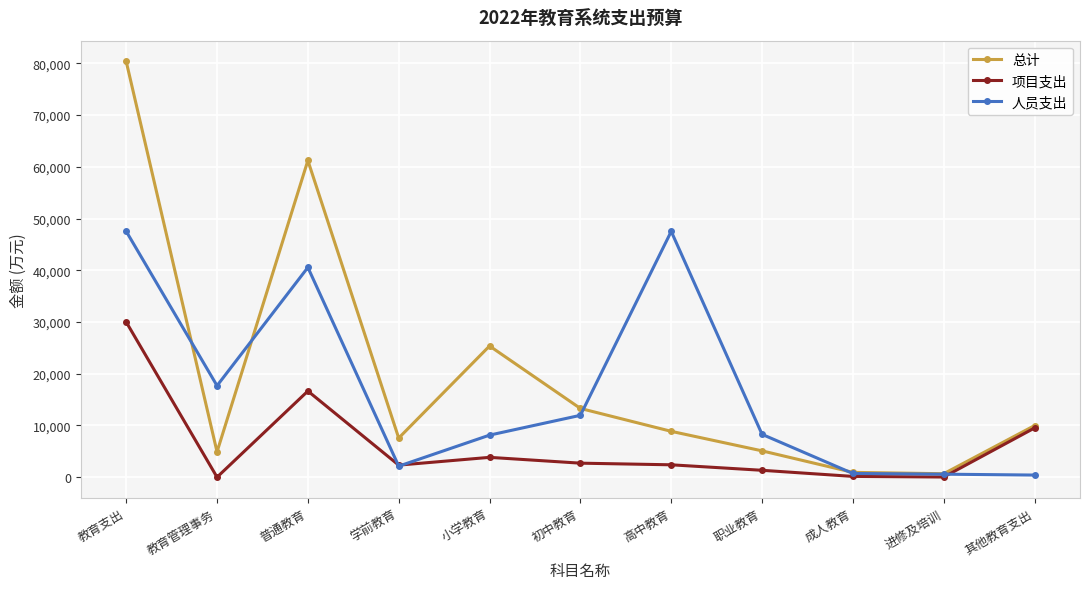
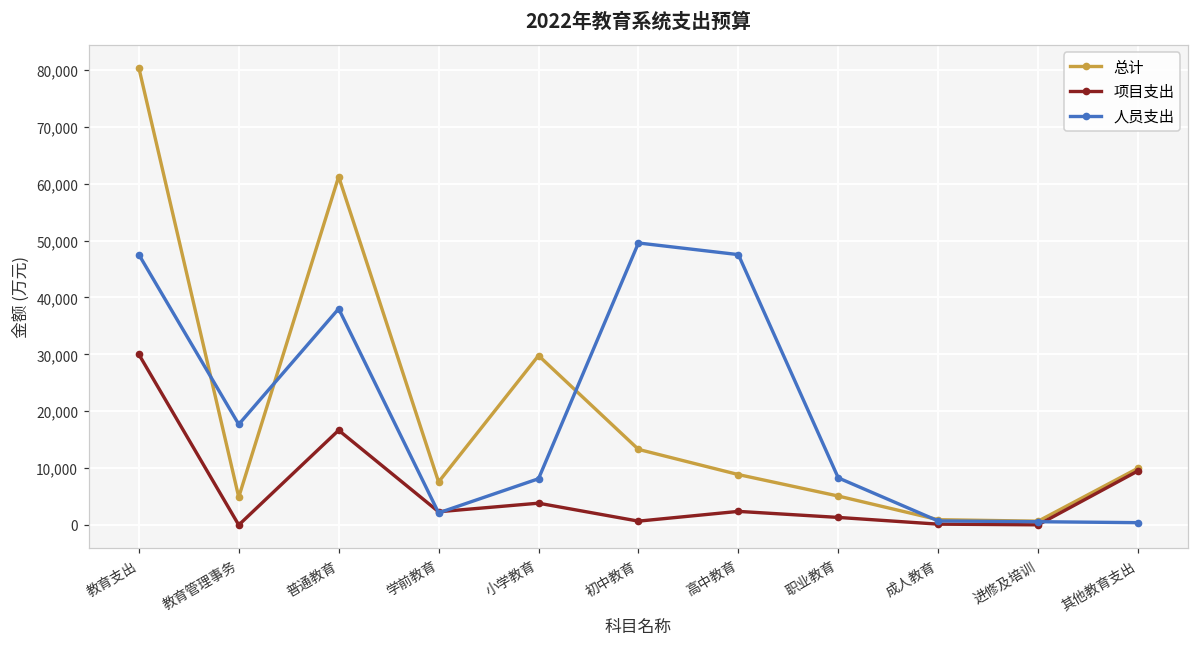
人员支出, 普通教育: 41,000 -> 38,000
总计, 小学教育: 25,000 -> 30,000
项目支出, 初中教育: 3,000 -> 1,000
人员支出, 初中教育: 12,000 -> 50,000
